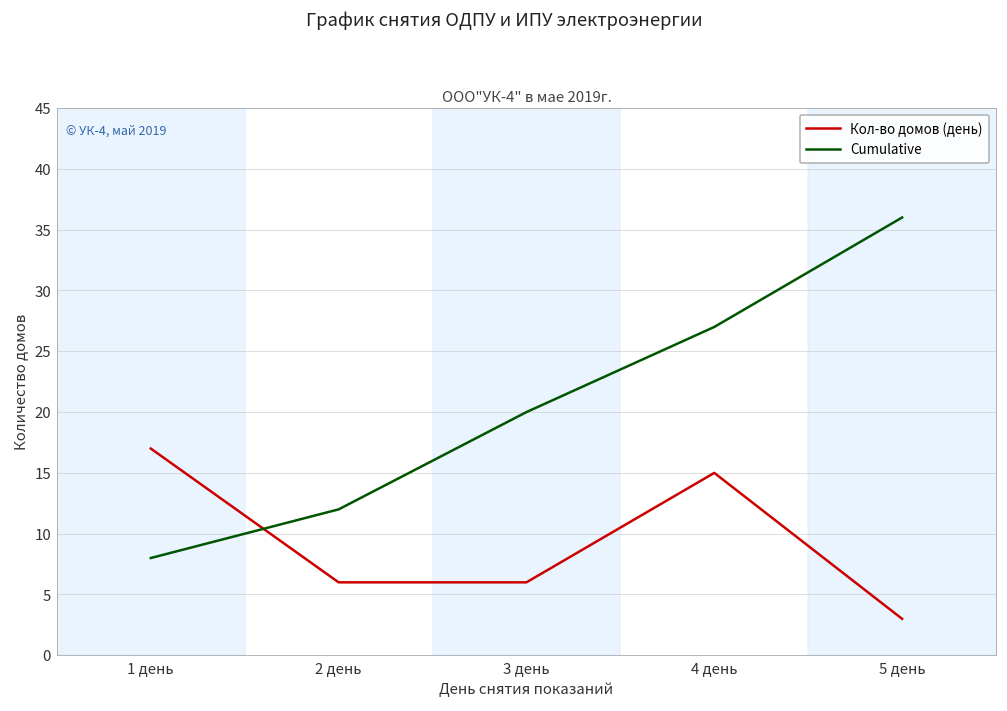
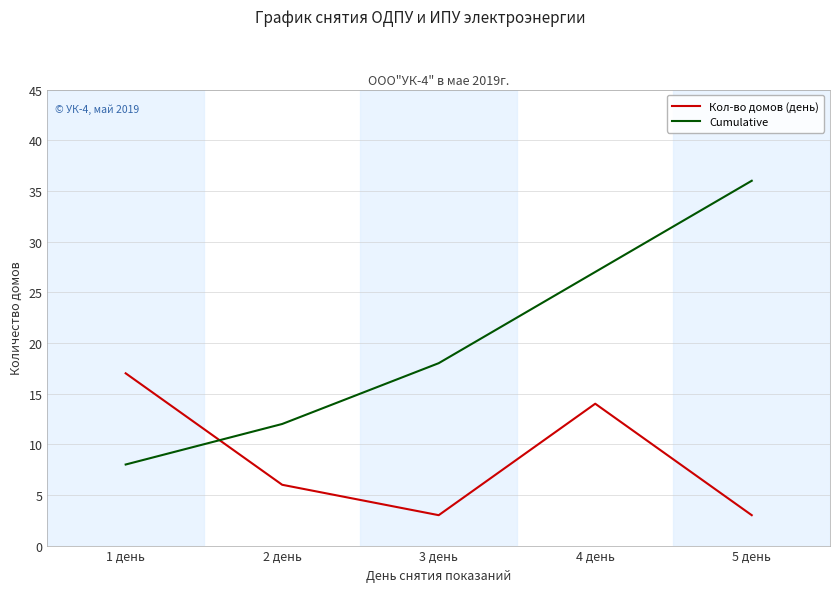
Кол-во домов (день), 3 день: 6 -> 3
Cumulative, 3 день: 20 -> 18
Кол-во домов (день), 4 день: 15 -> 14
